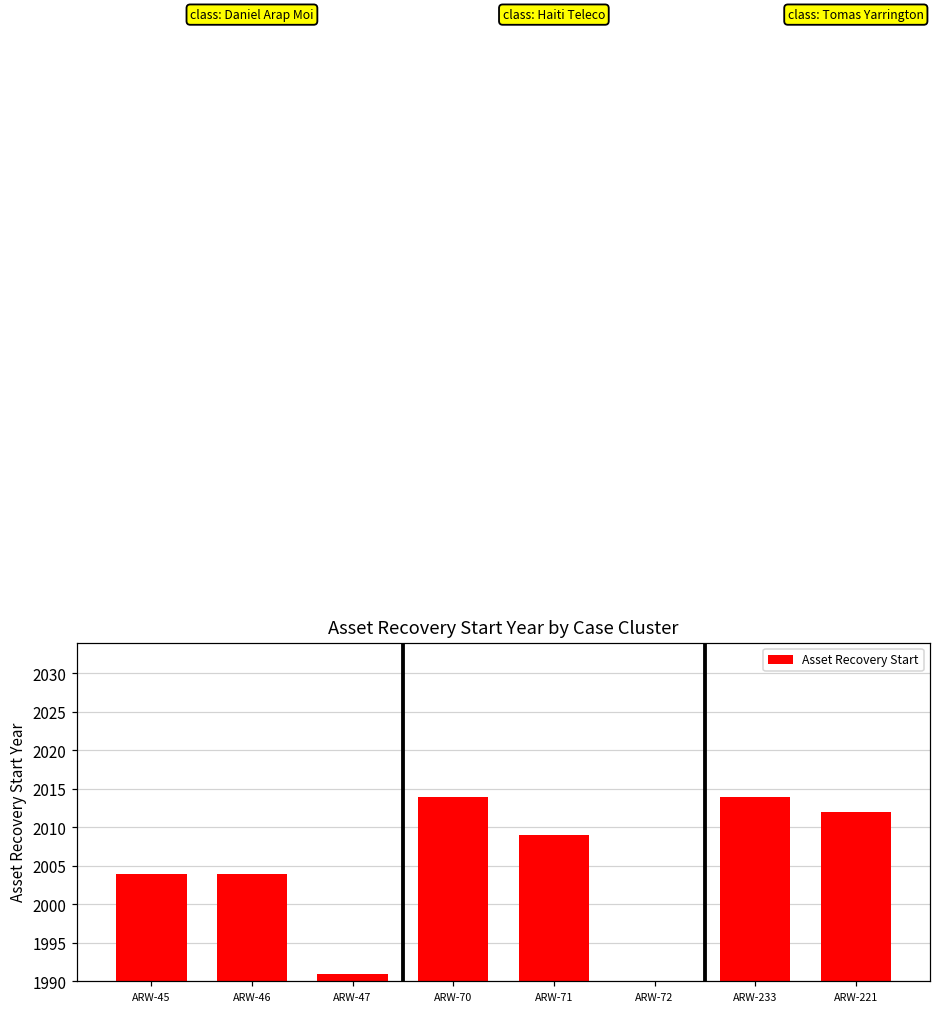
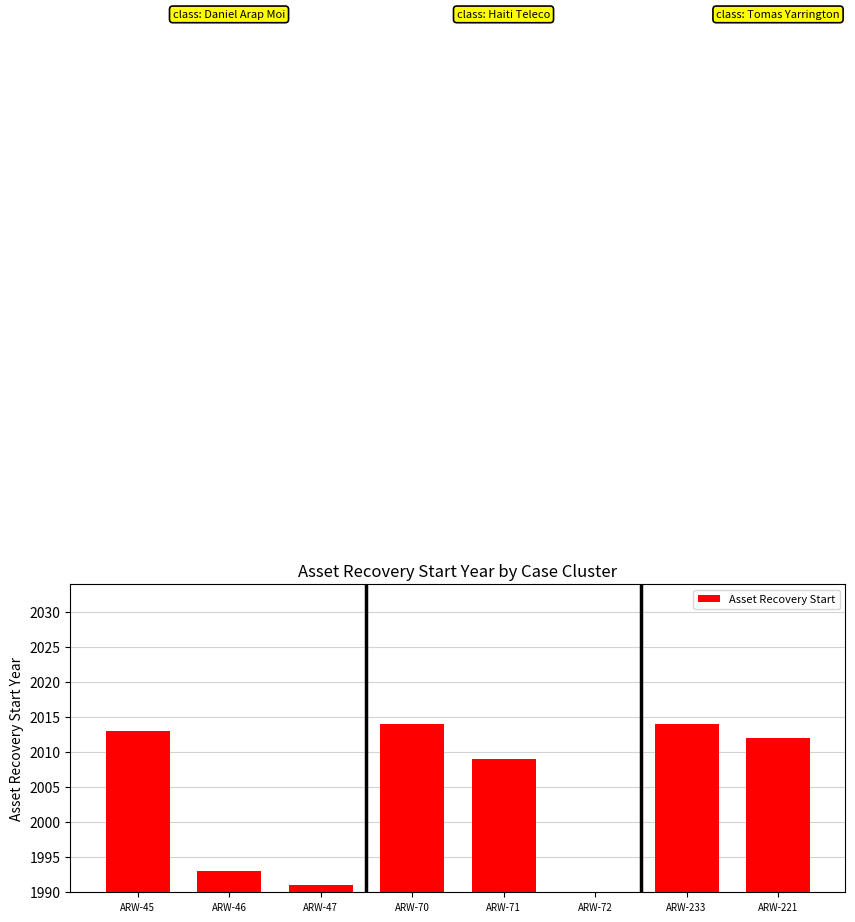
ARW-45: 2004 -> 2013
ARW-46: 2004 -> 1993
